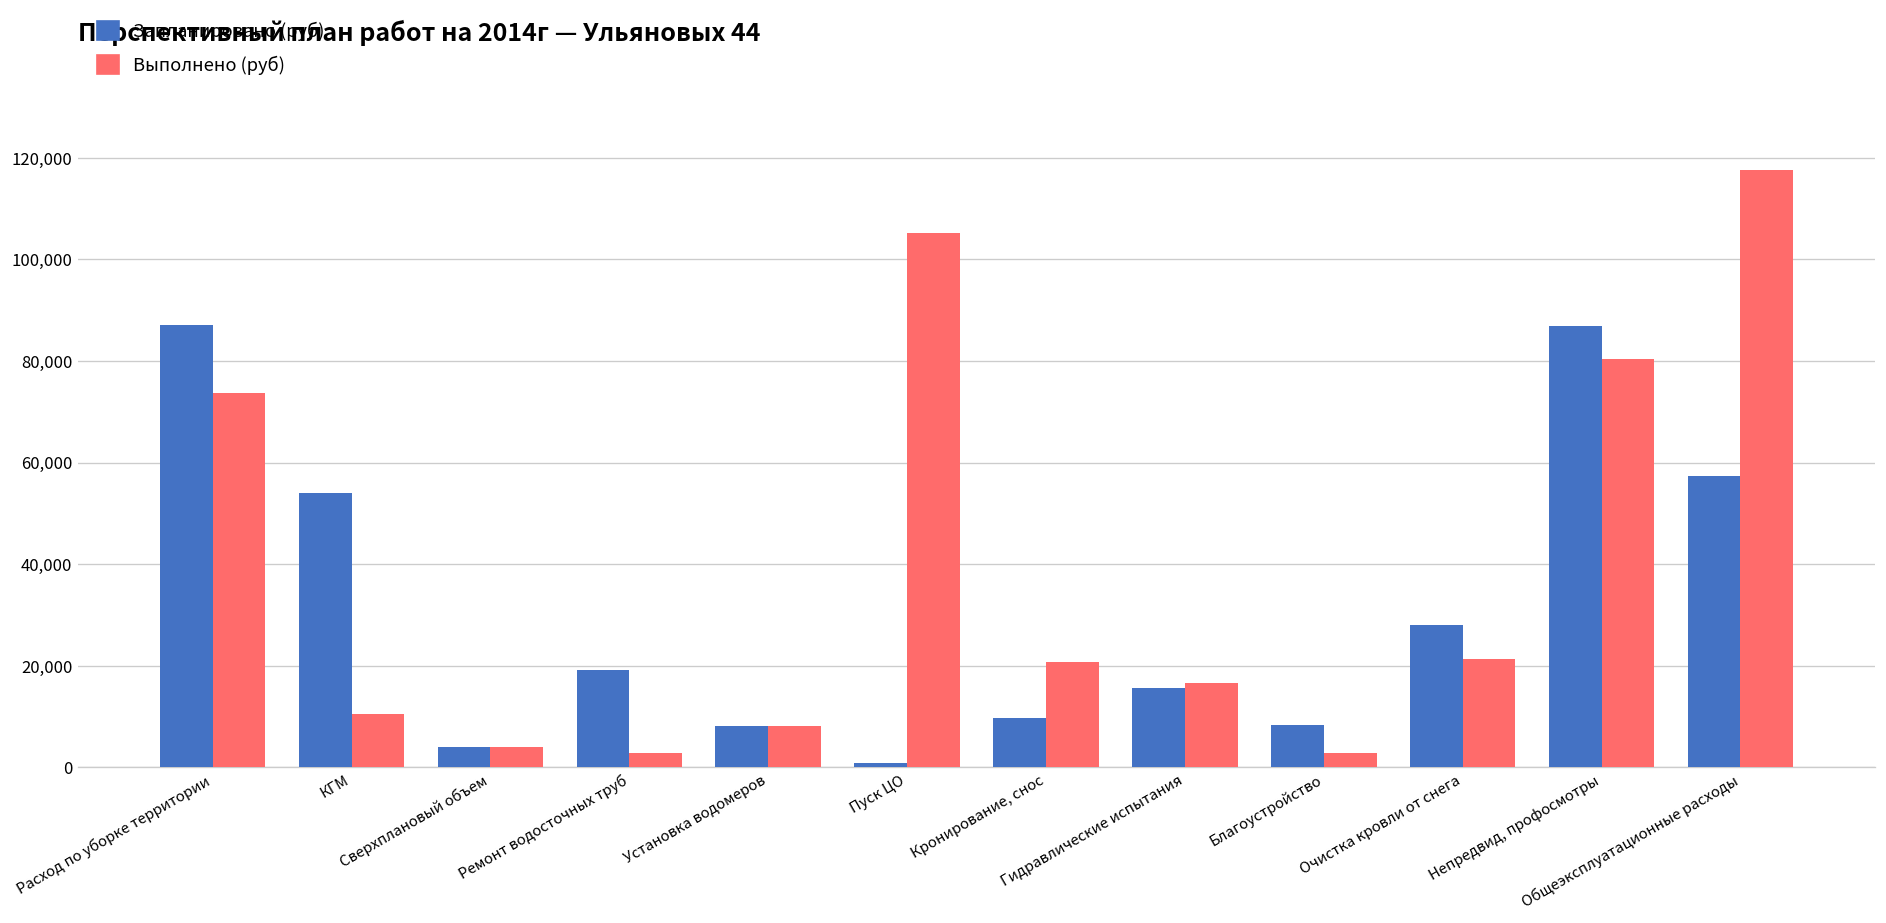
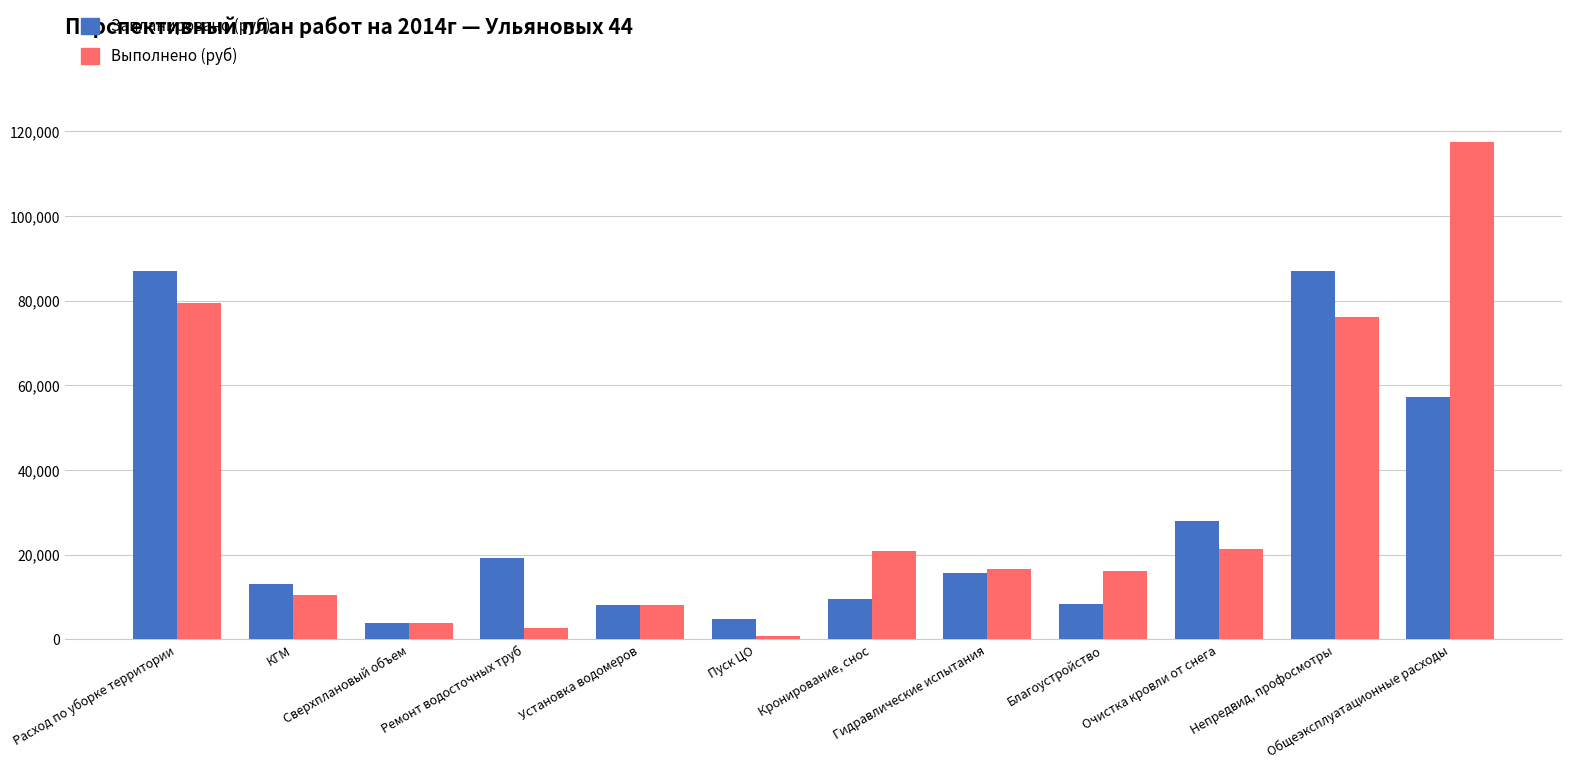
Выполнено (руб), Расход по уборке территории: 74,000 -> 79,000
Запланировано (руб), КГМ: 54,000 -> 13,000
Запланировано (руб), Пуск ЦО: 1,000 -> 5,000
Выполнено (руб), Пуск ЦО: 105,000 -> 1,000
Выполнено (руб), Благоустройство: 3,000 -> 16,000
Выполнено (руб), Непредвид, профосмотры: 80,000 -> 76,000
